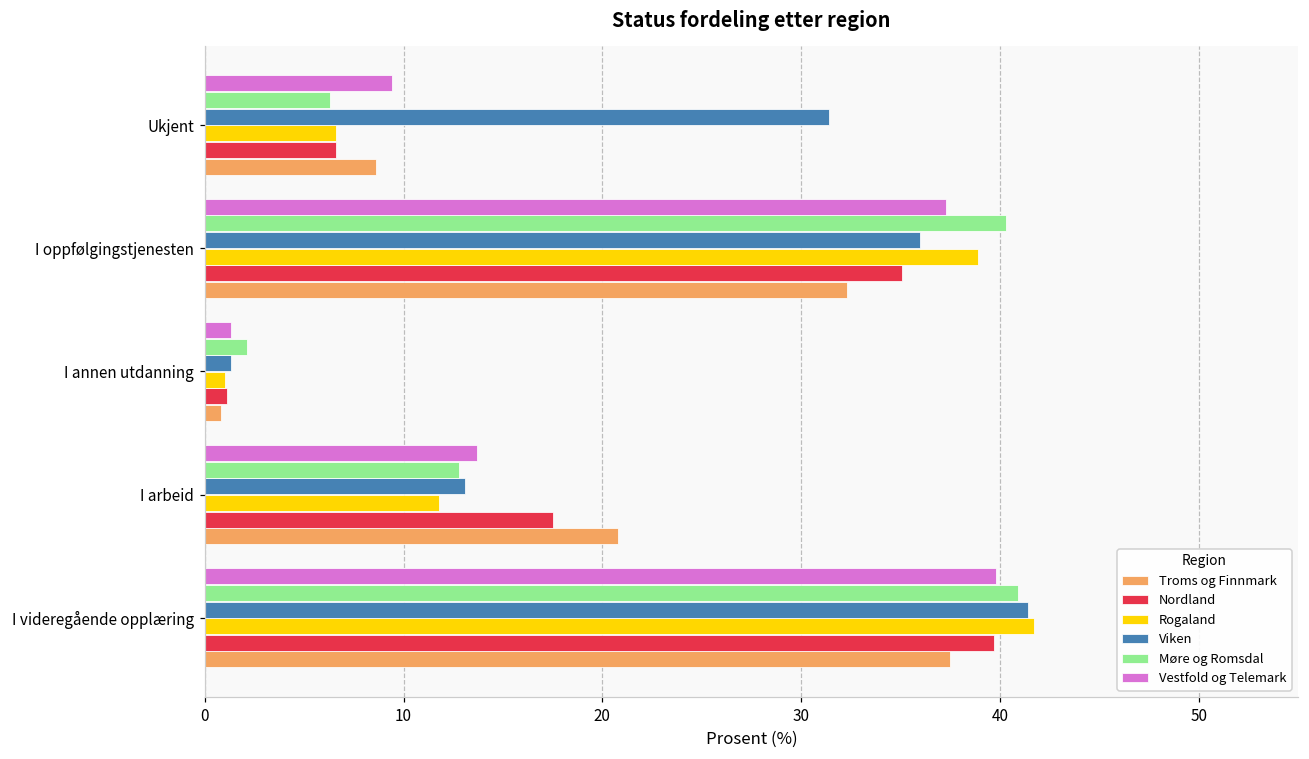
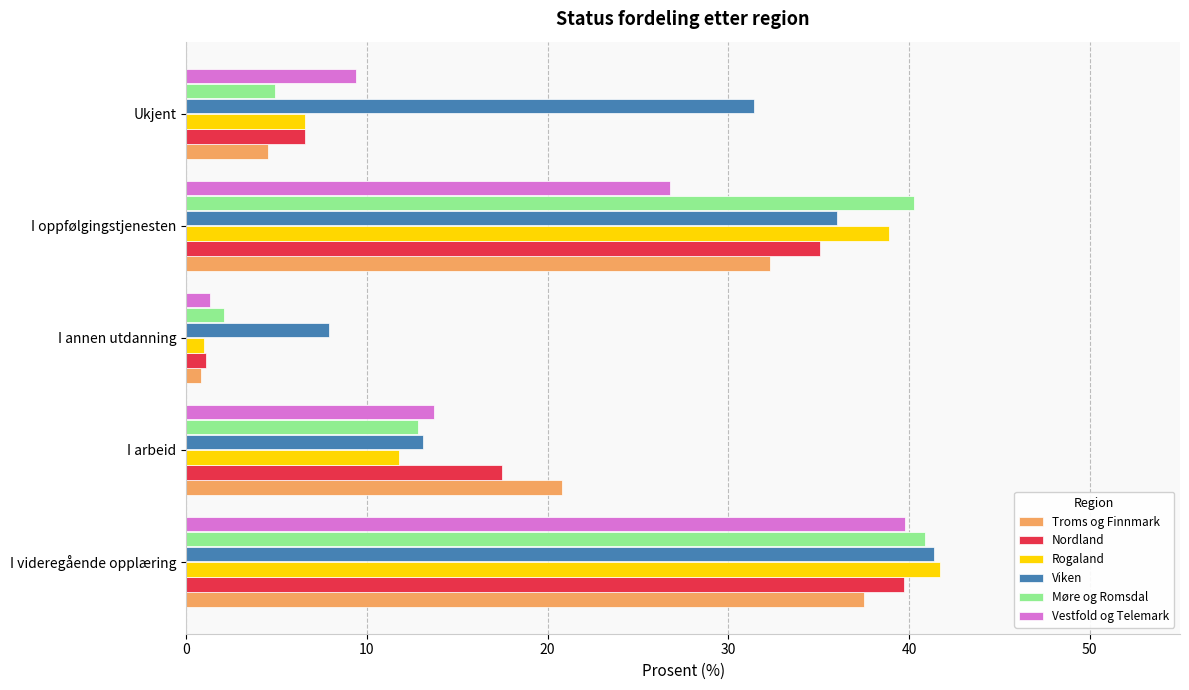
Møre og Romsdal, Ukjent: 6.3 -> 4.9
Troms og Finnmark, Ukjent: 8.6 -> 4.5
Vestfold og Telemark, I oppfølgingstjenesten: 37.3 -> 26.8
Viken, I annen utdanning: 1.3 -> 7.9
